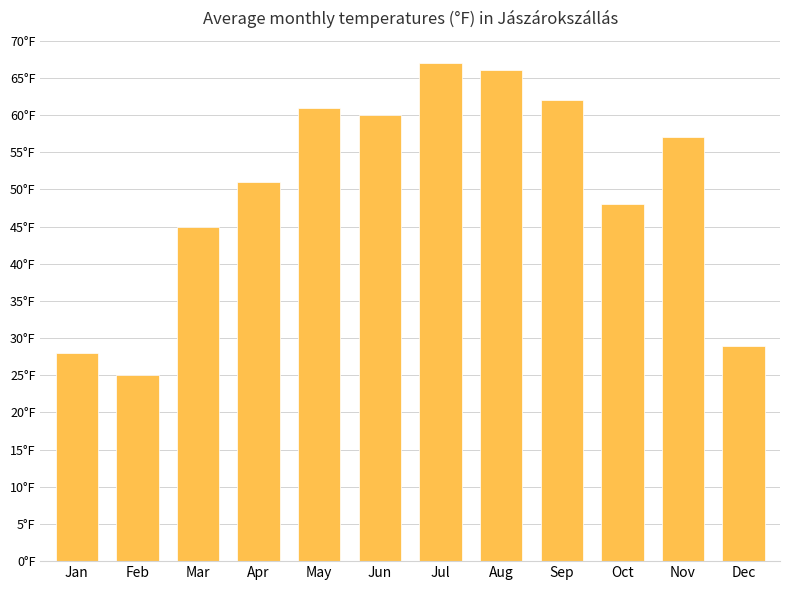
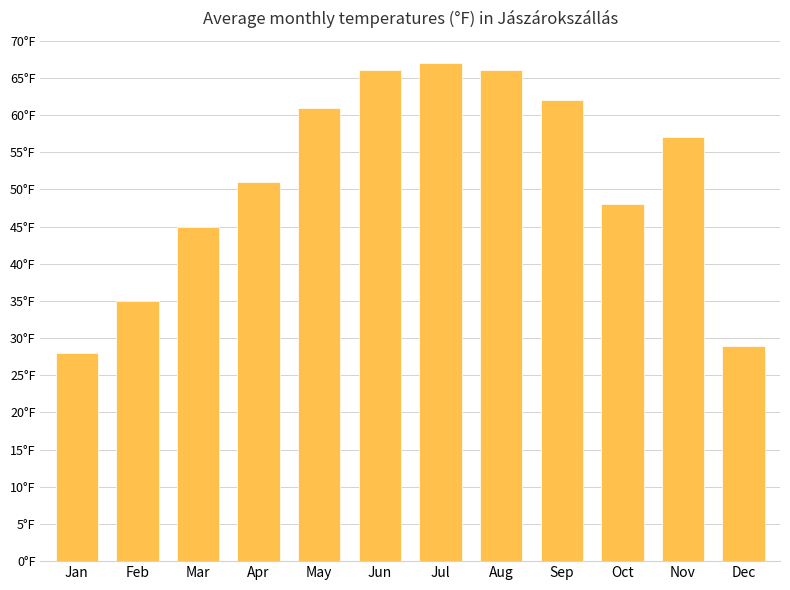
Feb: 25°F -> 35°F
Jun: 60°F -> 66°F
